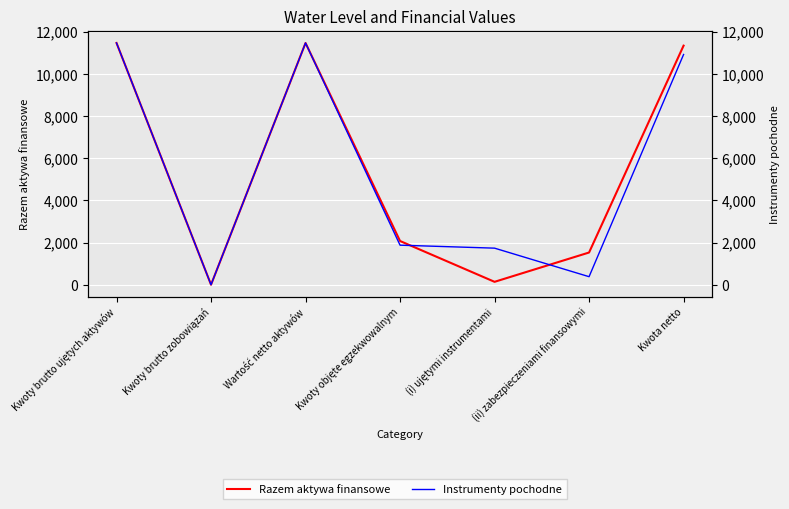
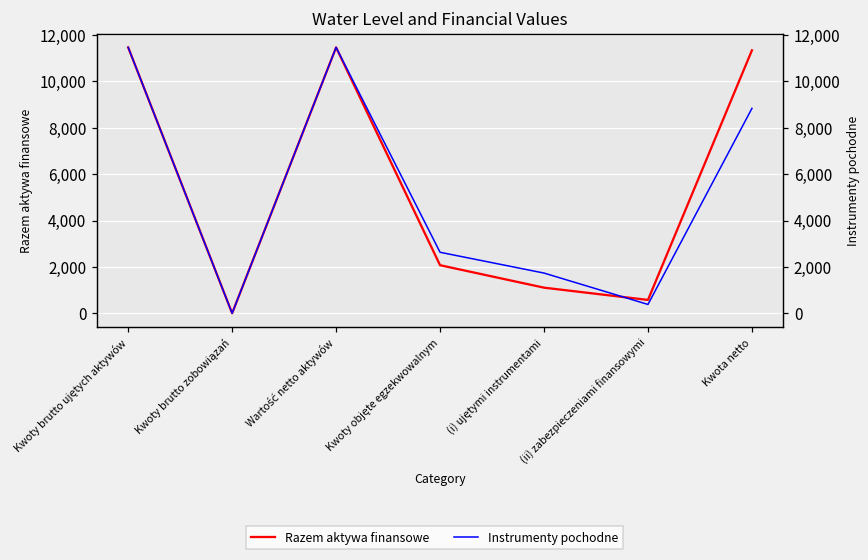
Instrumenty pochodne, Kwoty objęte egzekwowalnym: 1,900 -> 2,600
Razem aktywa finansowe, (i) ujętymi instrumentami: 100 -> 1,100
Razem aktywa finansowe, (ii) zabezpieczeniami finansowymi: 1,500 -> 600
Instrumenty pochodne, Kwota netto: 10,900 -> 8,800
